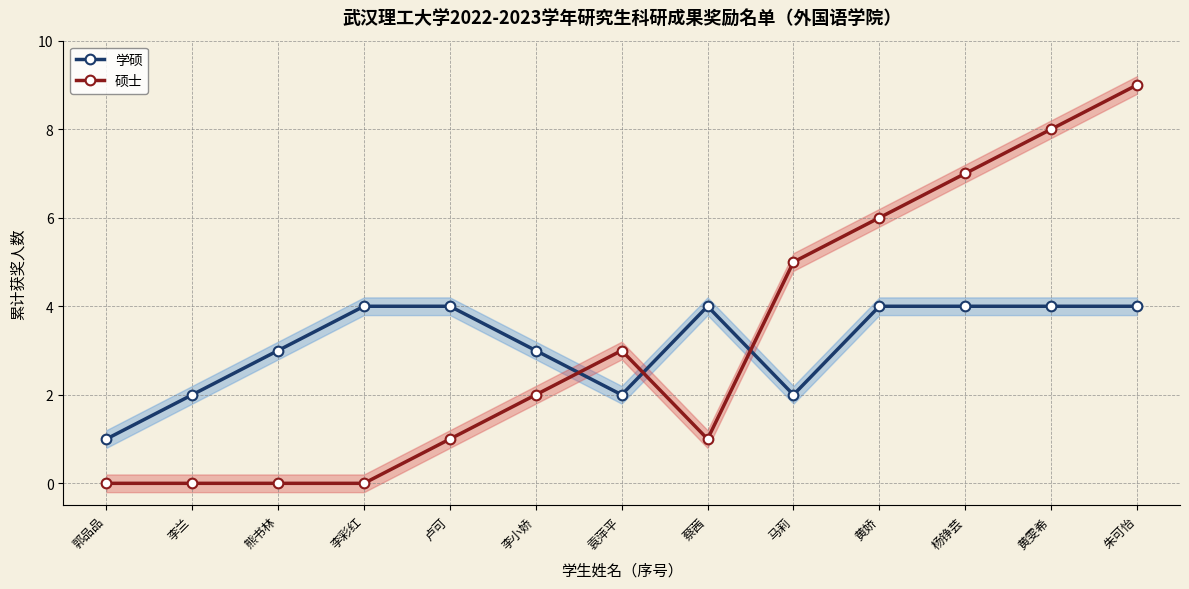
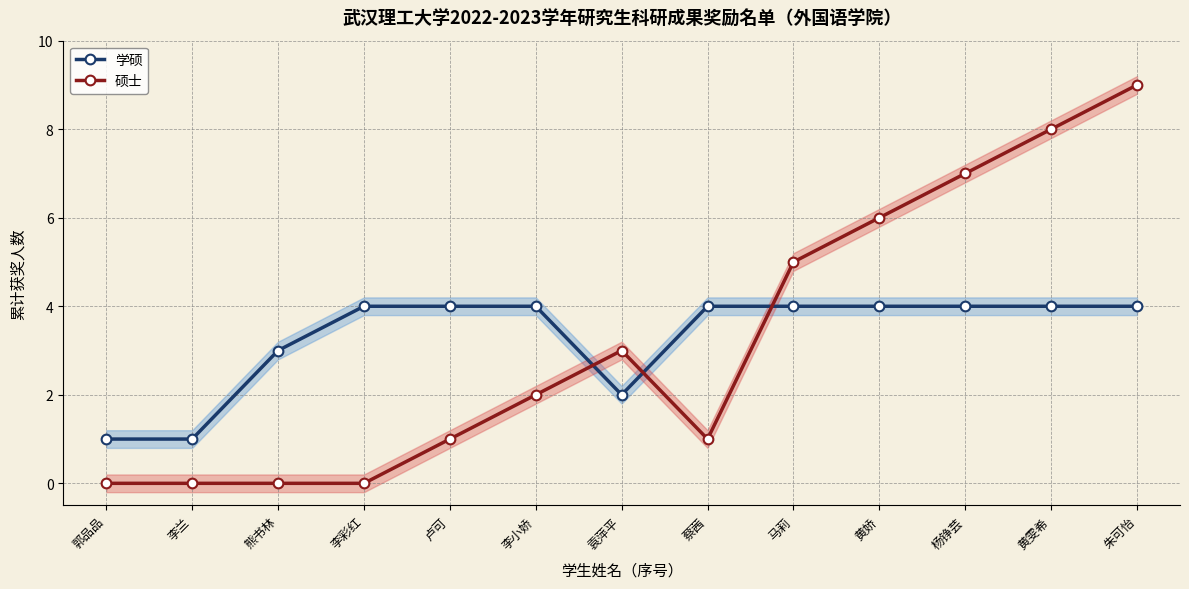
学硕, 李兰: 2 -> 1
学硕, 李小娇: 3 -> 4
学硕, 马莉: 2 -> 4
